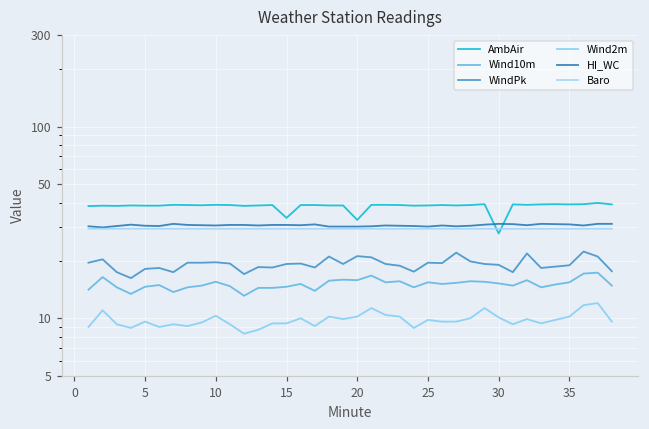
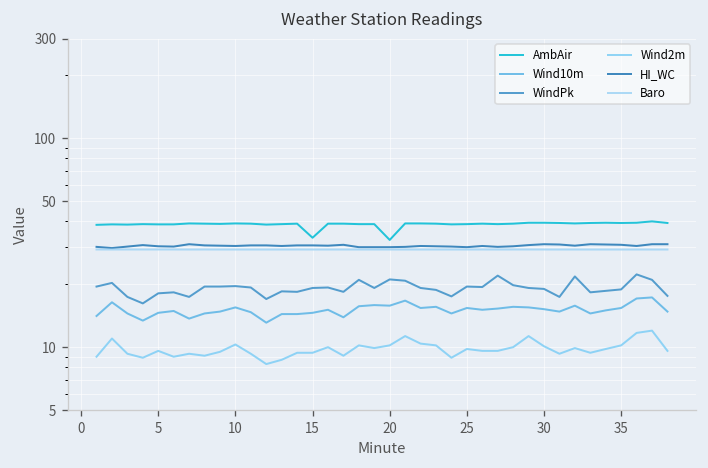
AmbAir, 30: 28 -> 39
